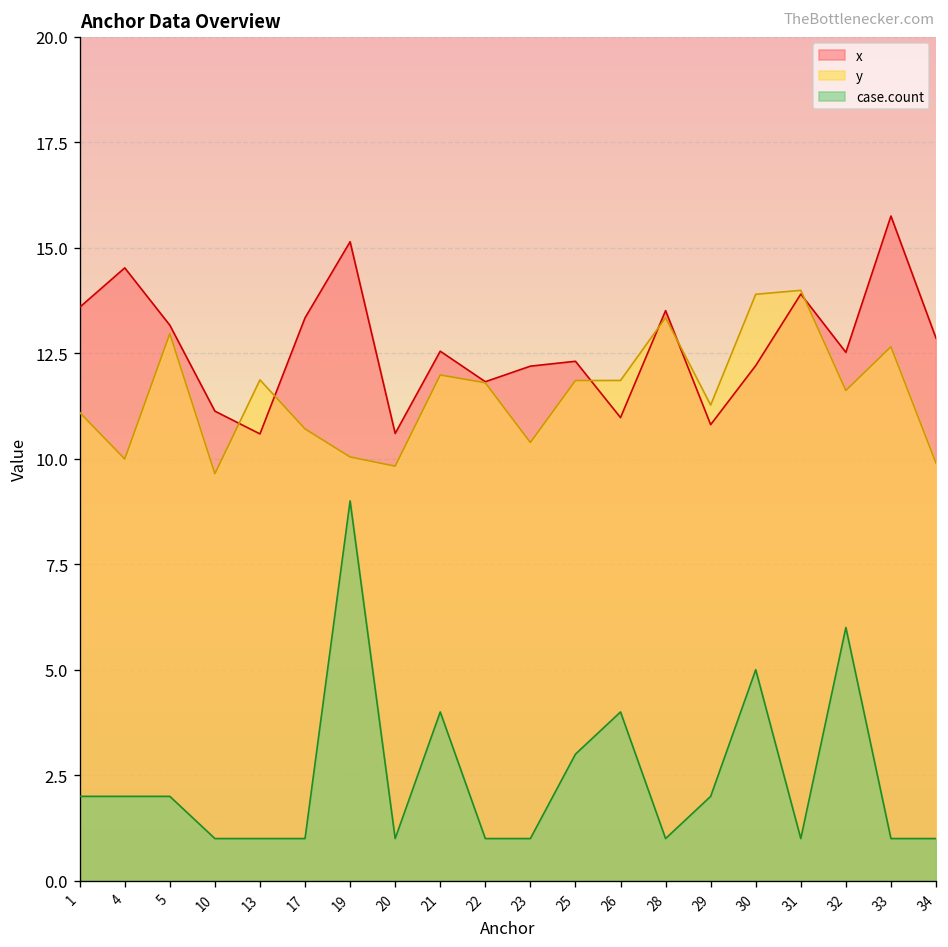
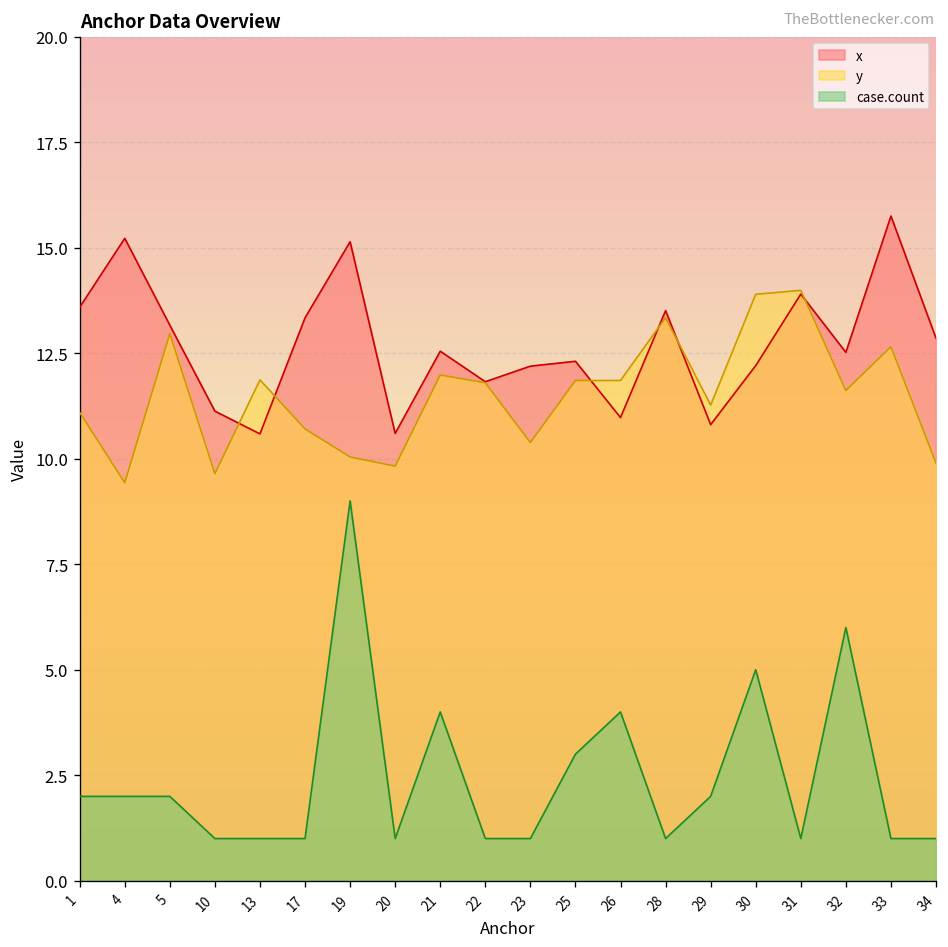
x, 4: 14.5 -> 15.2
y, 4: 10.0 -> 9.4
